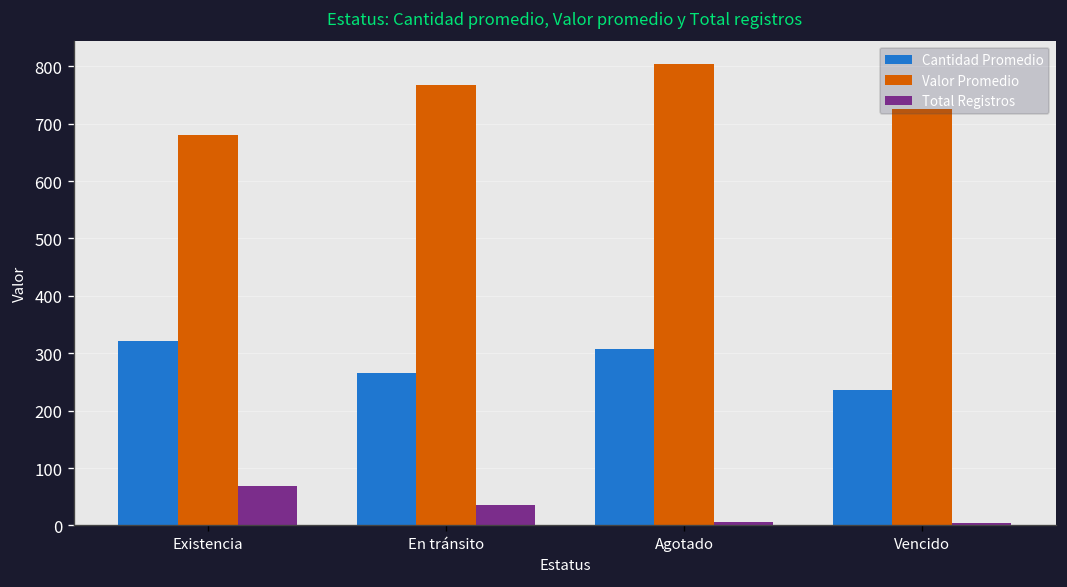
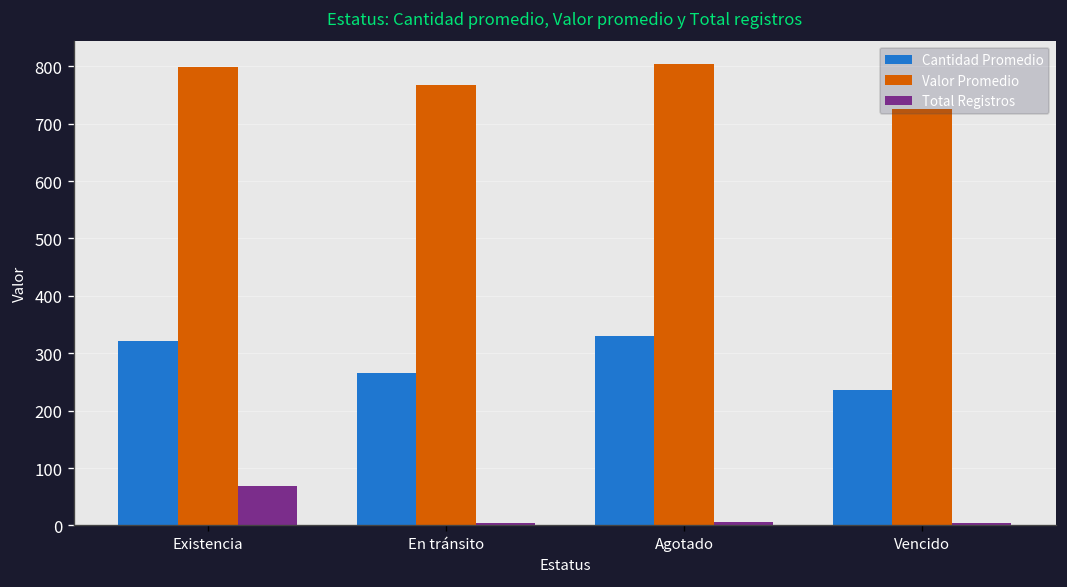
Valor Promedio, Existencia: 680 -> 800
Total Registros, En tránsito: 40 -> 10
Cantidad Promedio, Agotado: 310 -> 330
